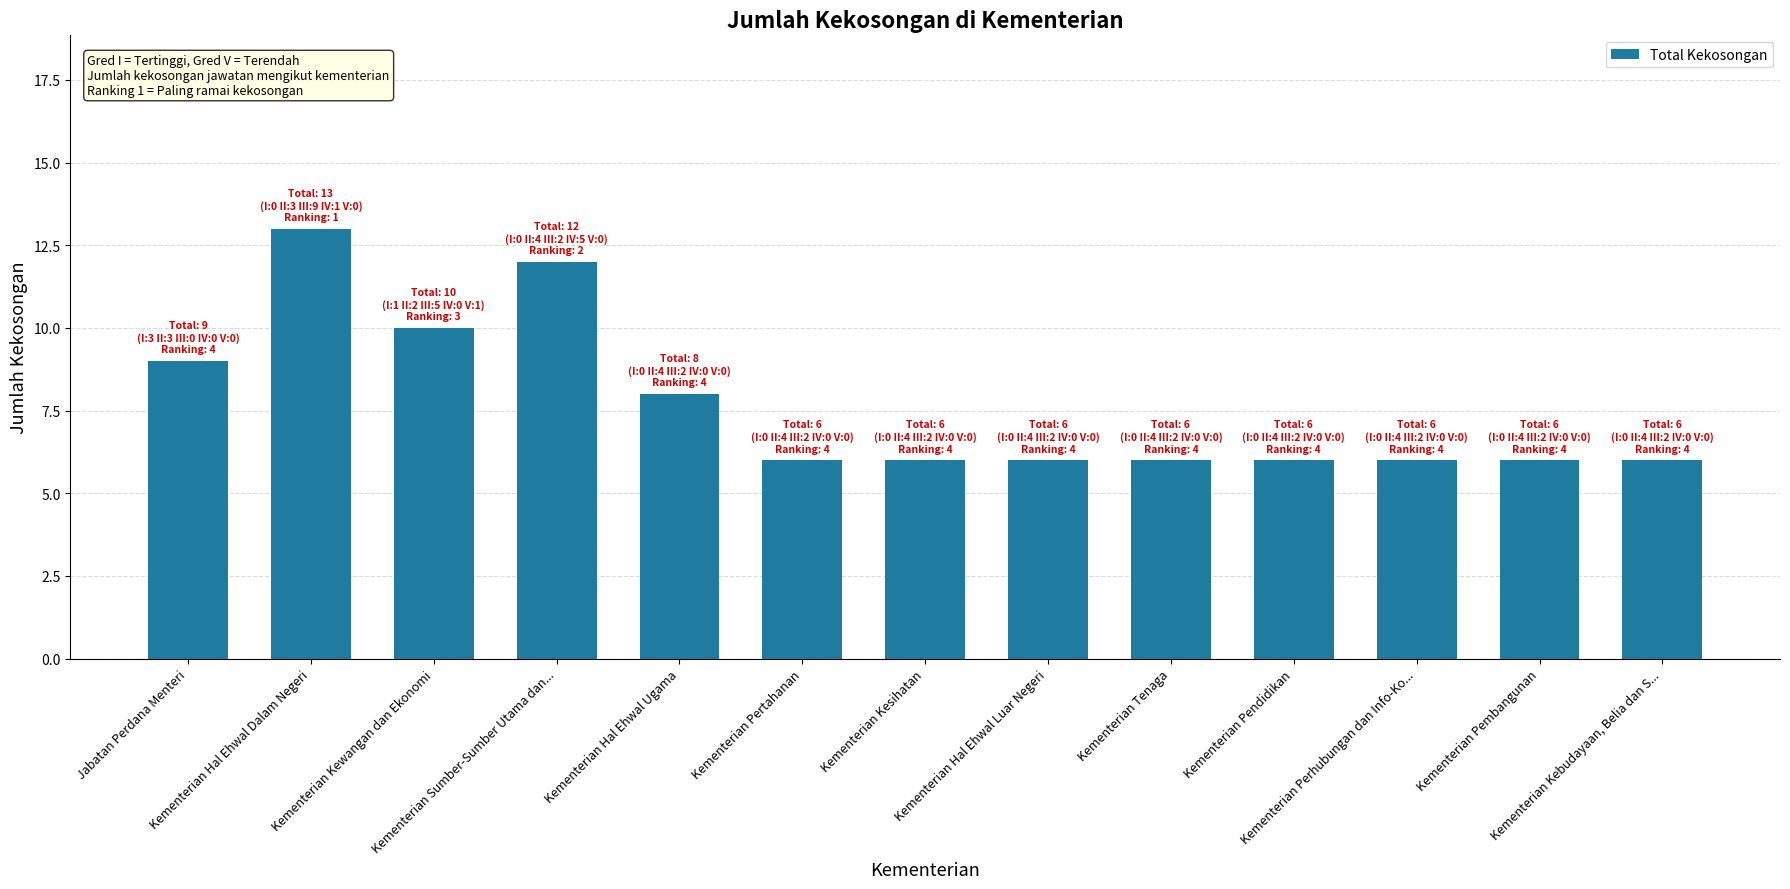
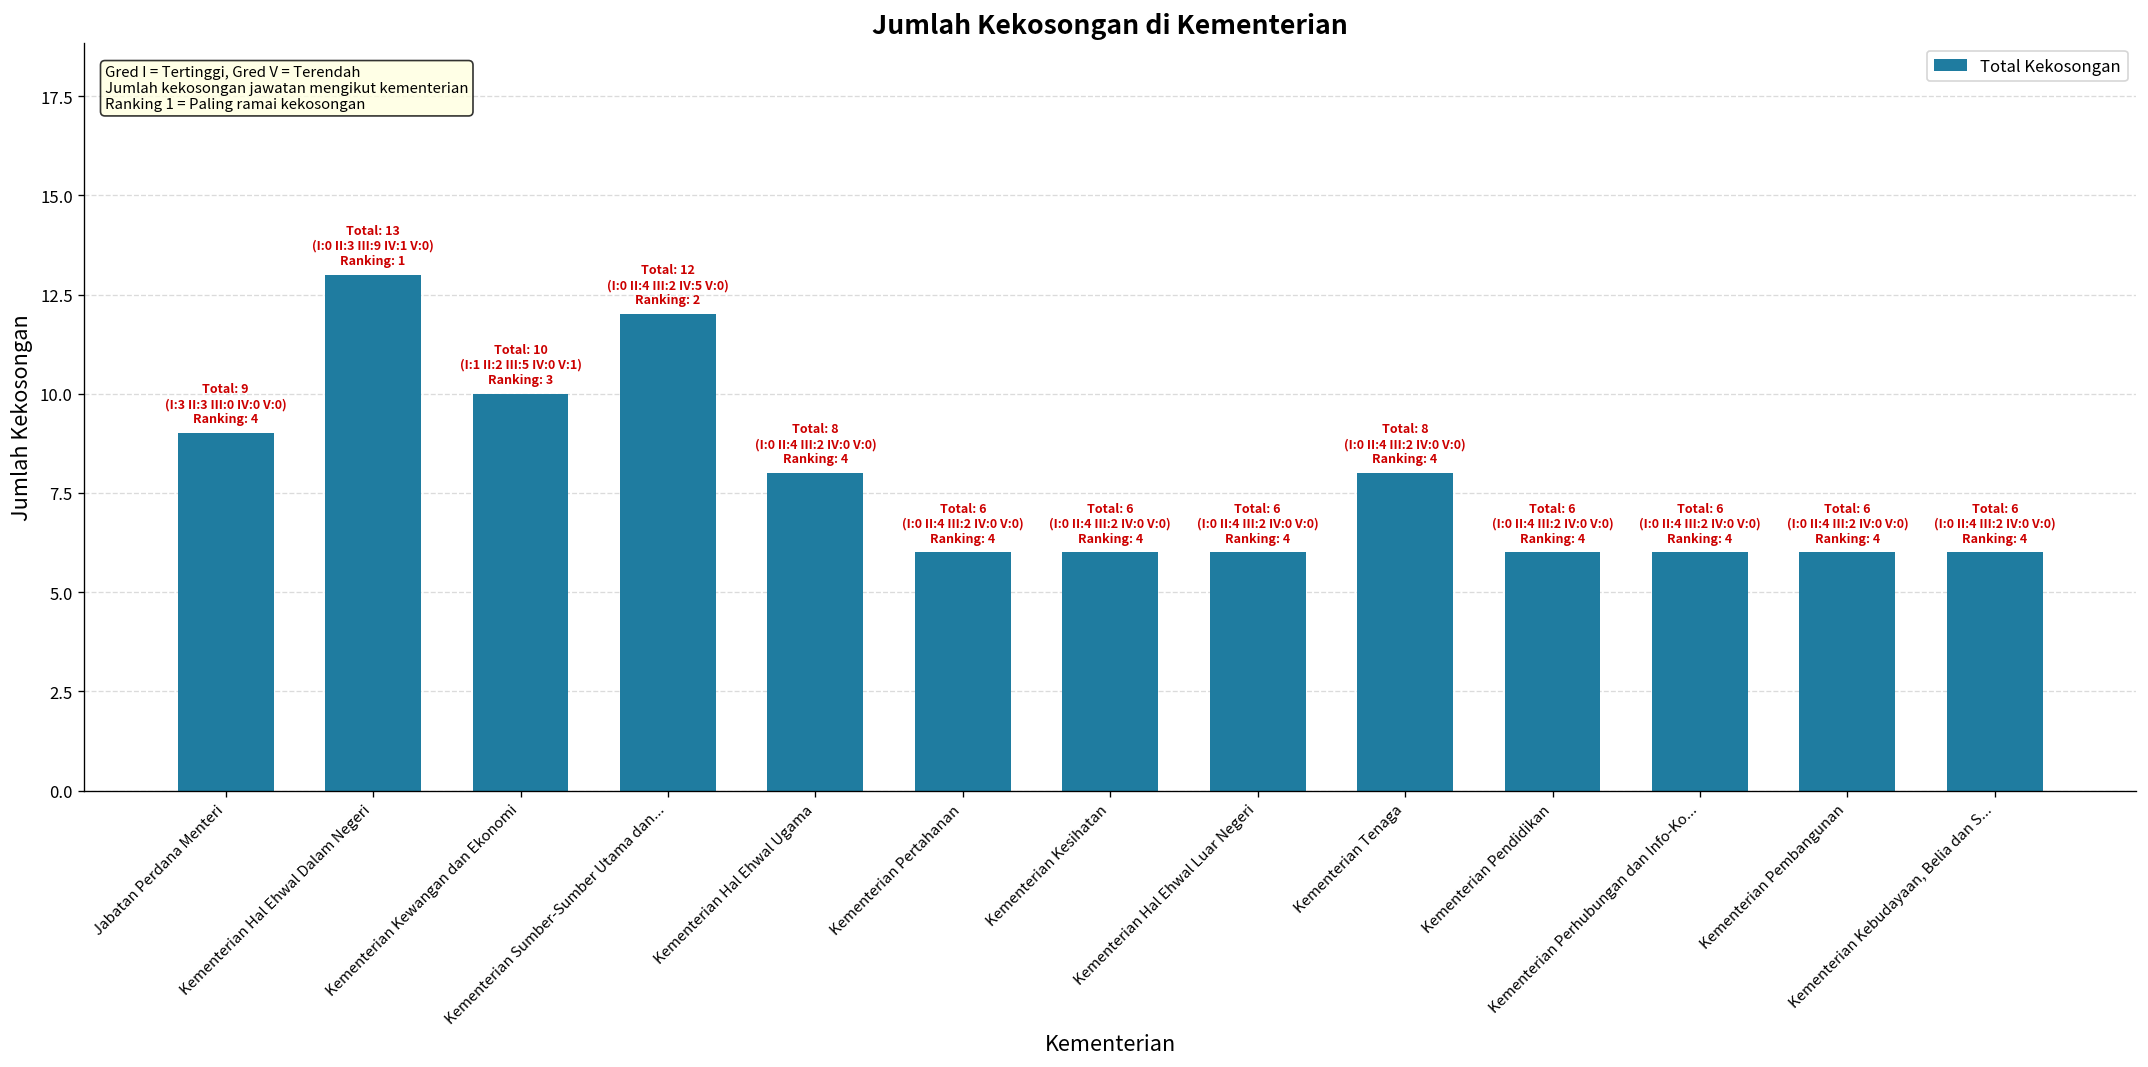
Kementerian Tenaga: 6 -> 8
